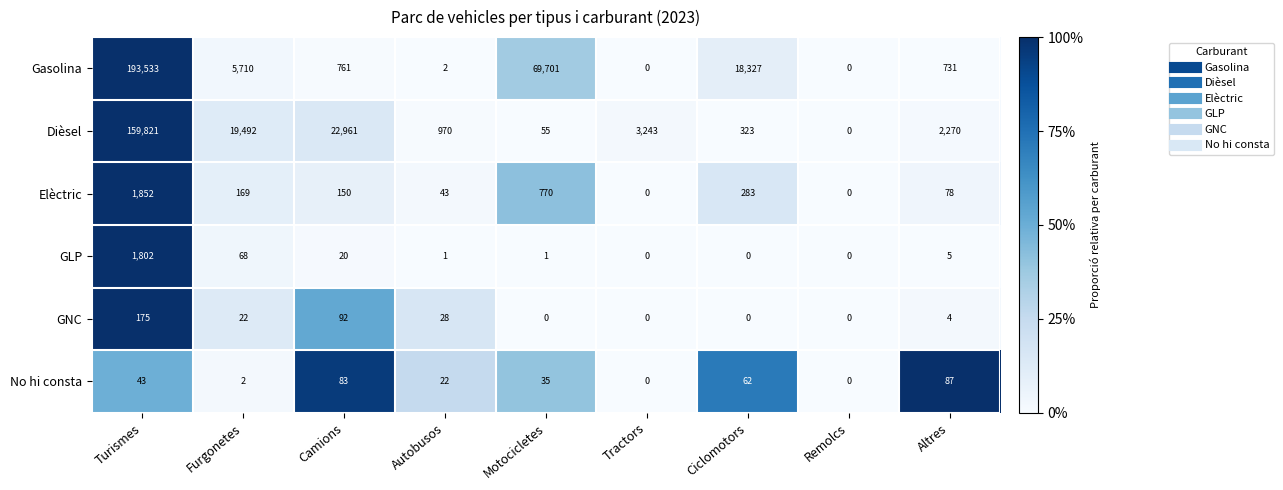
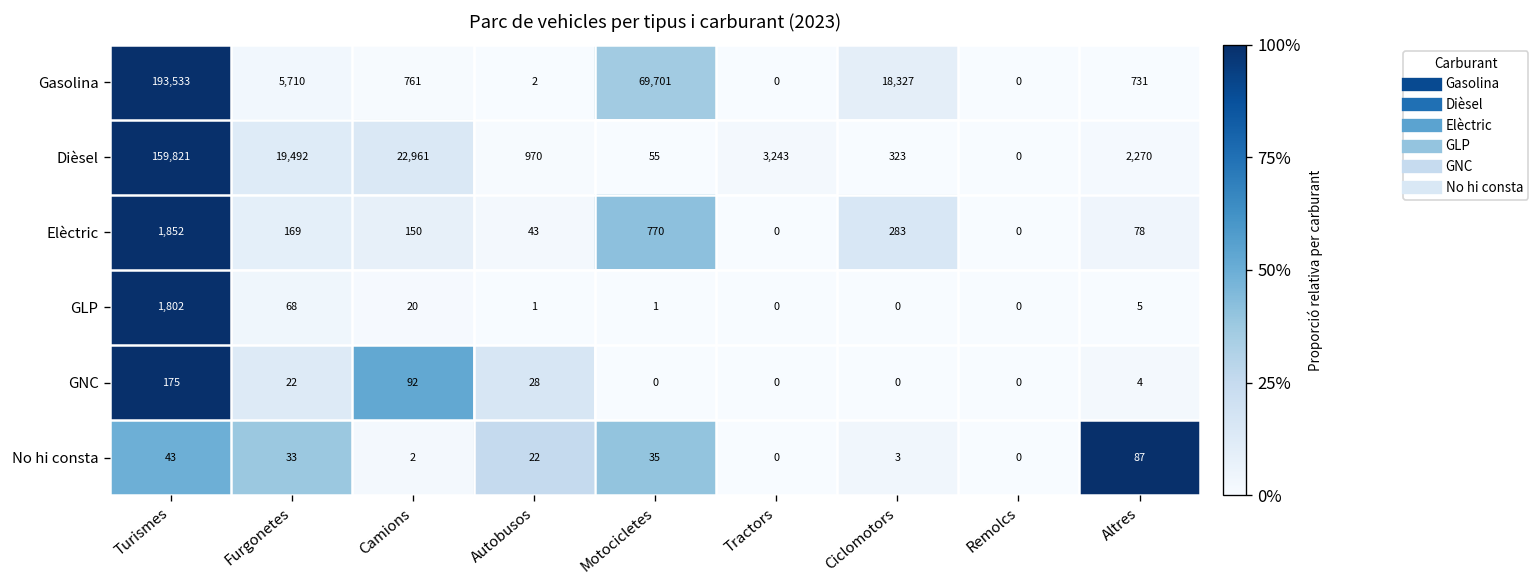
No hi consta, Furgonetes: 2 -> 33
No hi consta, Camions: 83 -> 2
No hi consta, Ciclomotors: 62 -> 3
